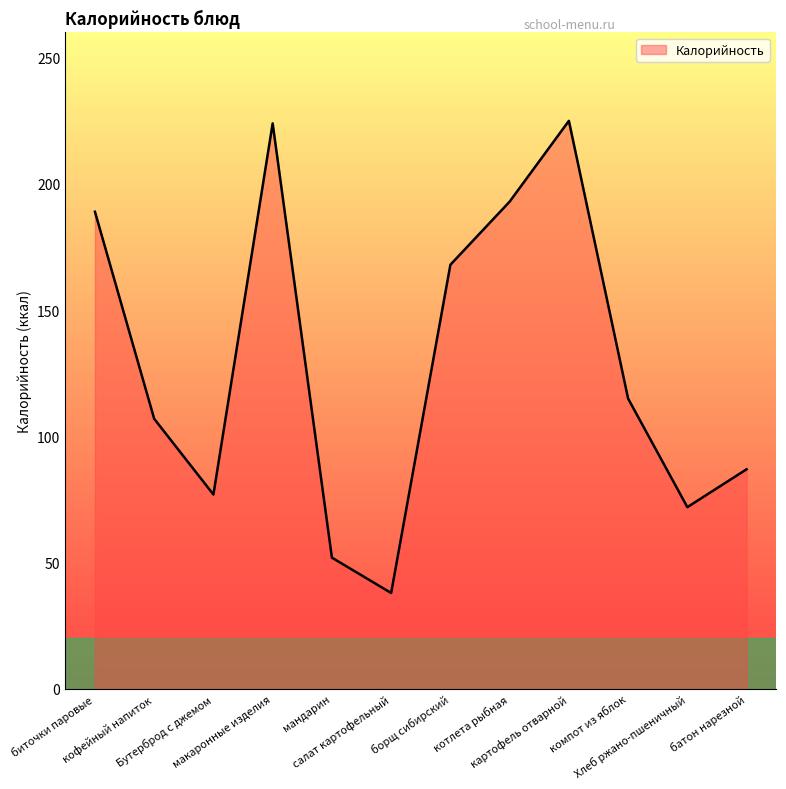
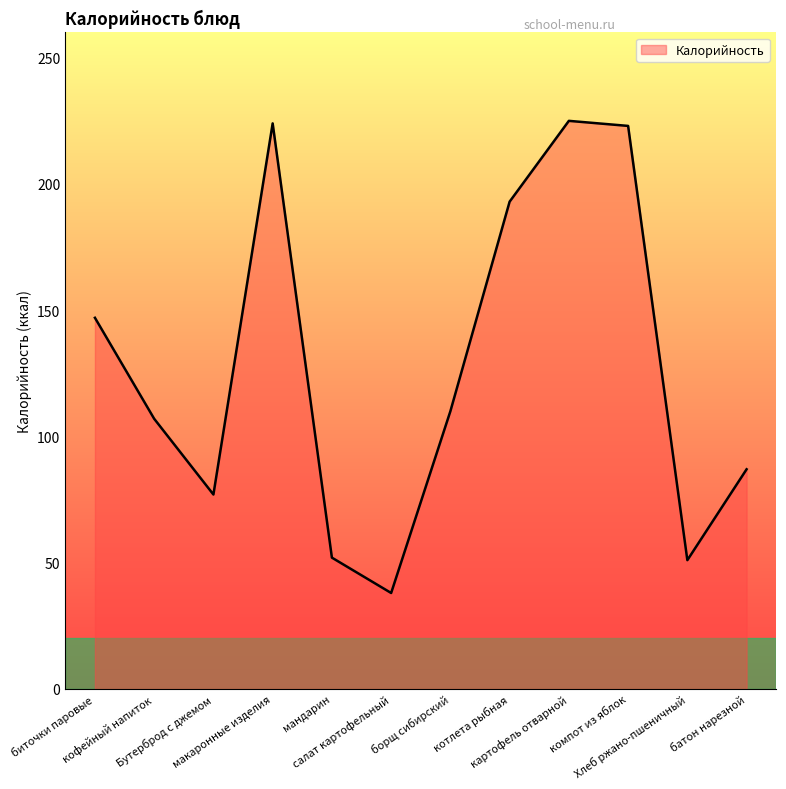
биточки паровые: 189 -> 147
борщ сибирский: 168 -> 110
компот из яблок: 115 -> 223
Хлеб ржано-пшеничный: 72 -> 51
